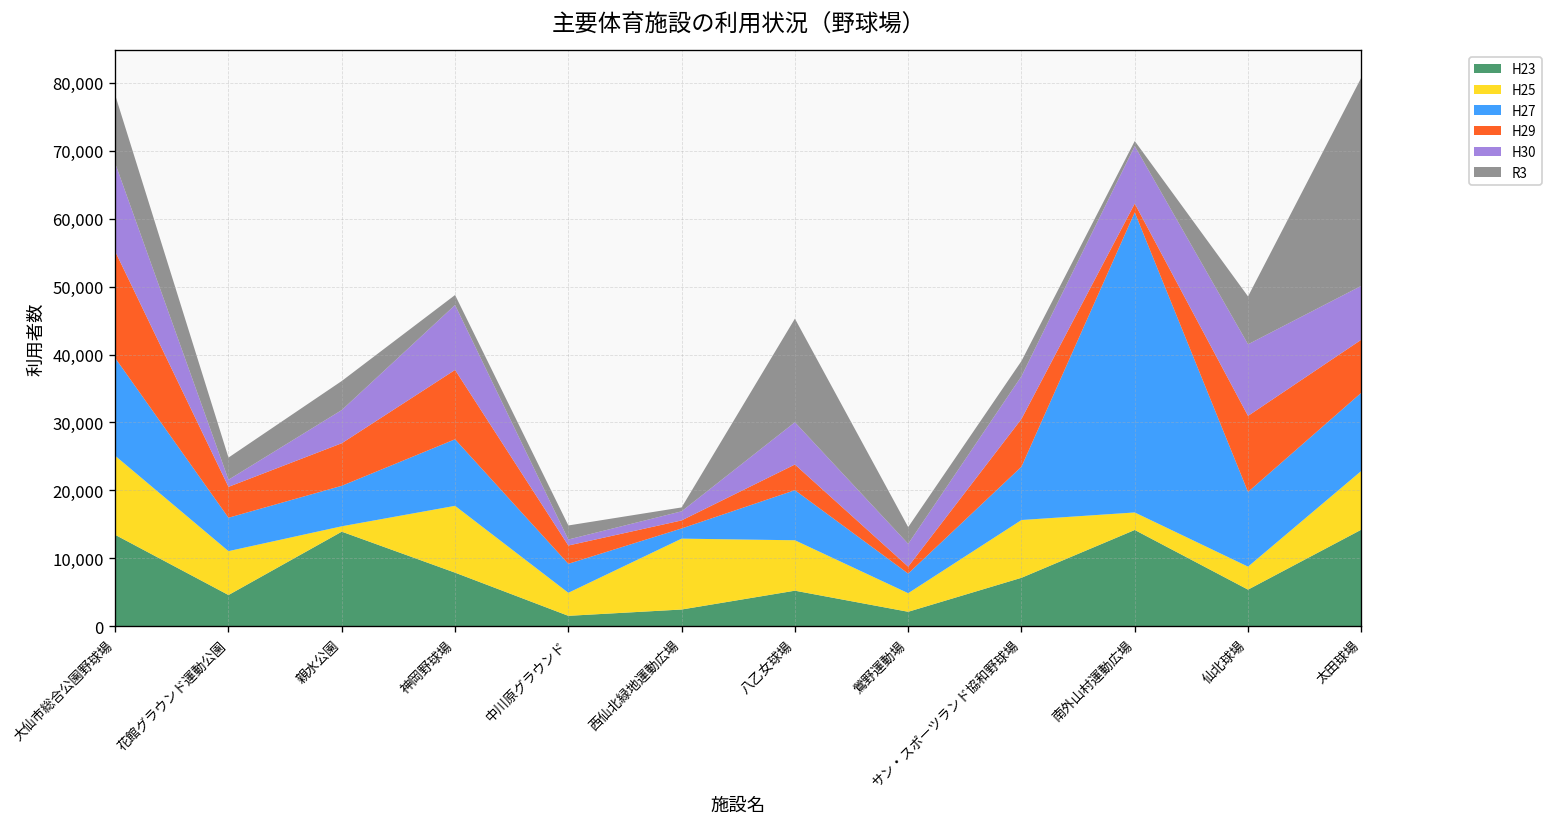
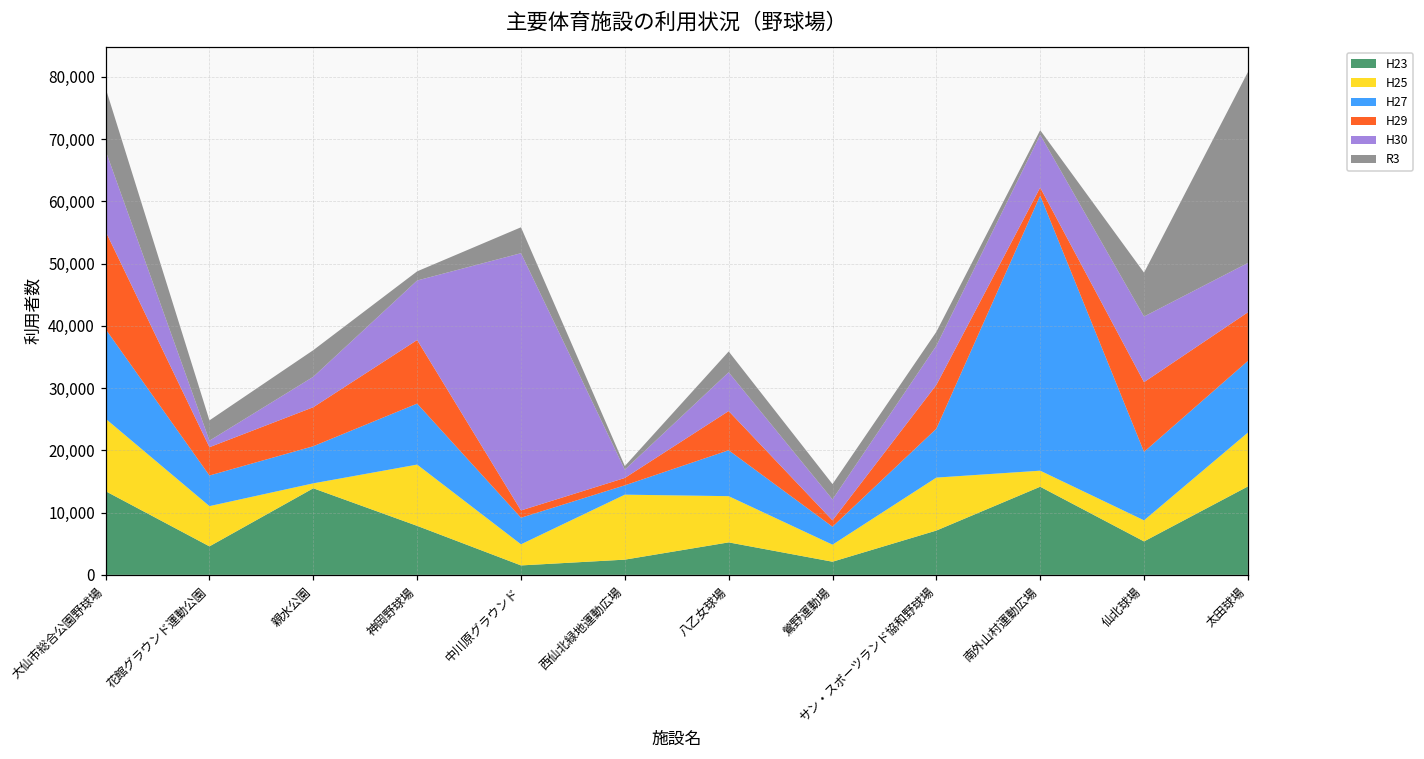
H29, 中川原グラウンド: 3,000 -> 1,000
H30, 中川原グラウンド: 1,000 -> 41,000
R3, 中川原グラウンド: 2,000 -> 4,000
H29, 八乙女球場: 4,000 -> 6,000
R3, 八乙女球場: 15,000 -> 3,000
